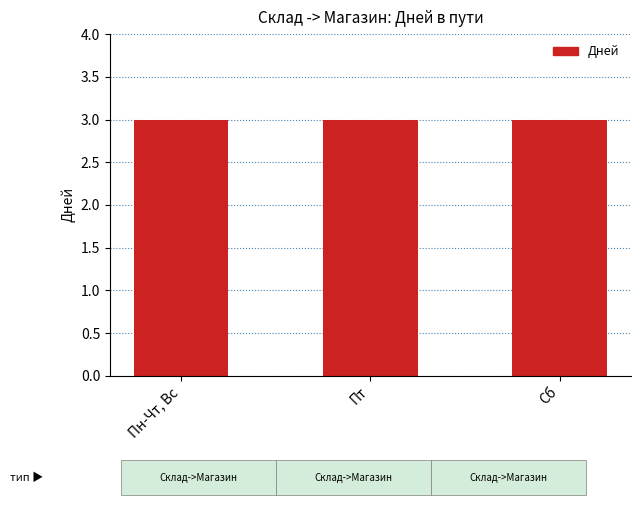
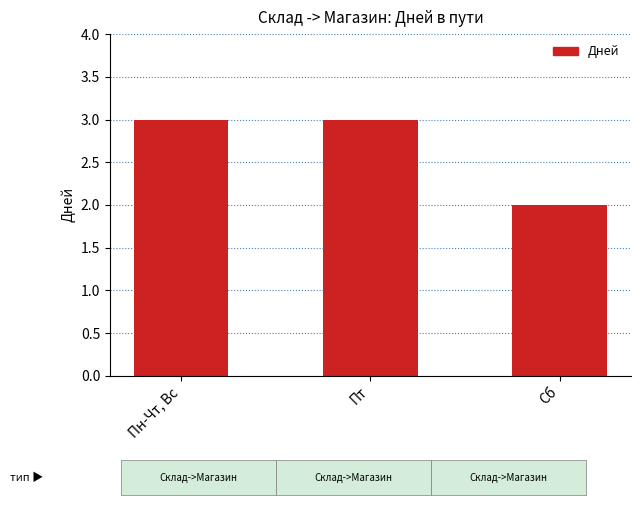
Сб: 3 -> 2
